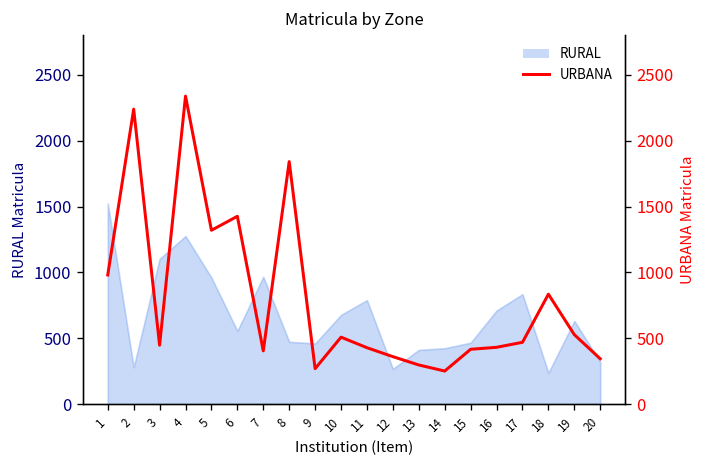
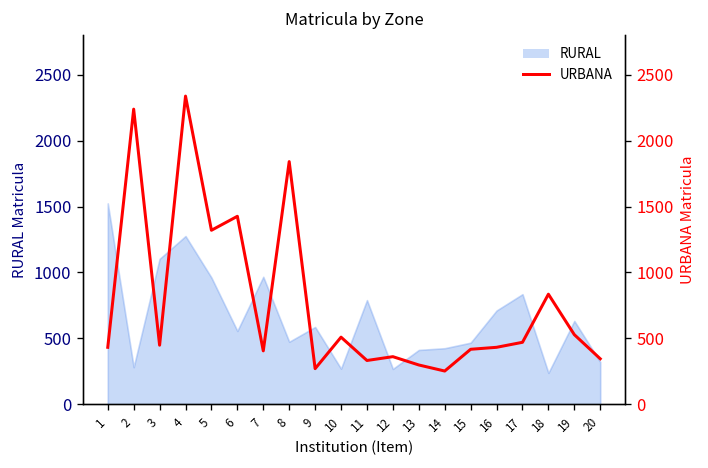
RURAL, 9: 460 -> 590
RURAL, 10: 680 -> 270
URBANA, 1: 980 -> 430
URBANA, 11: 430 -> 330
